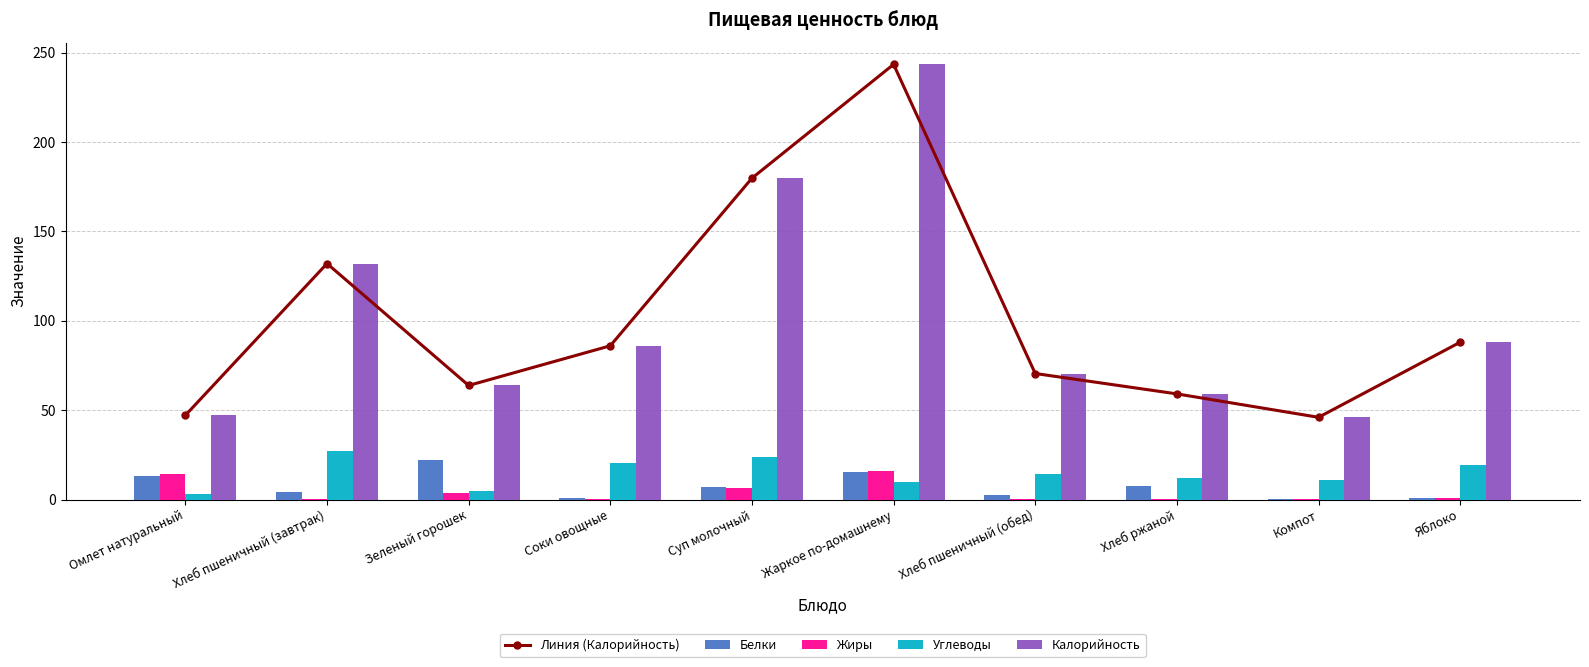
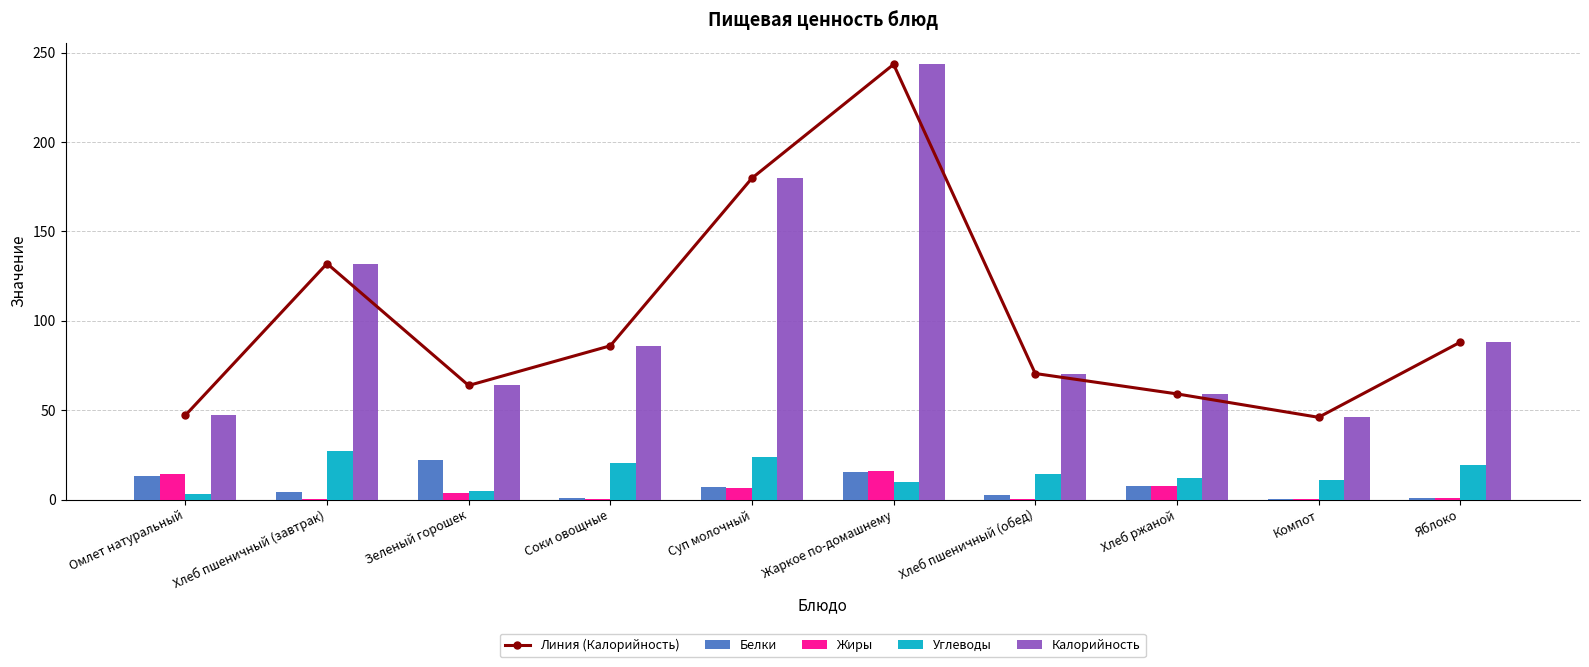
Жиры, Хлеб ржаной: 0 -> 8
